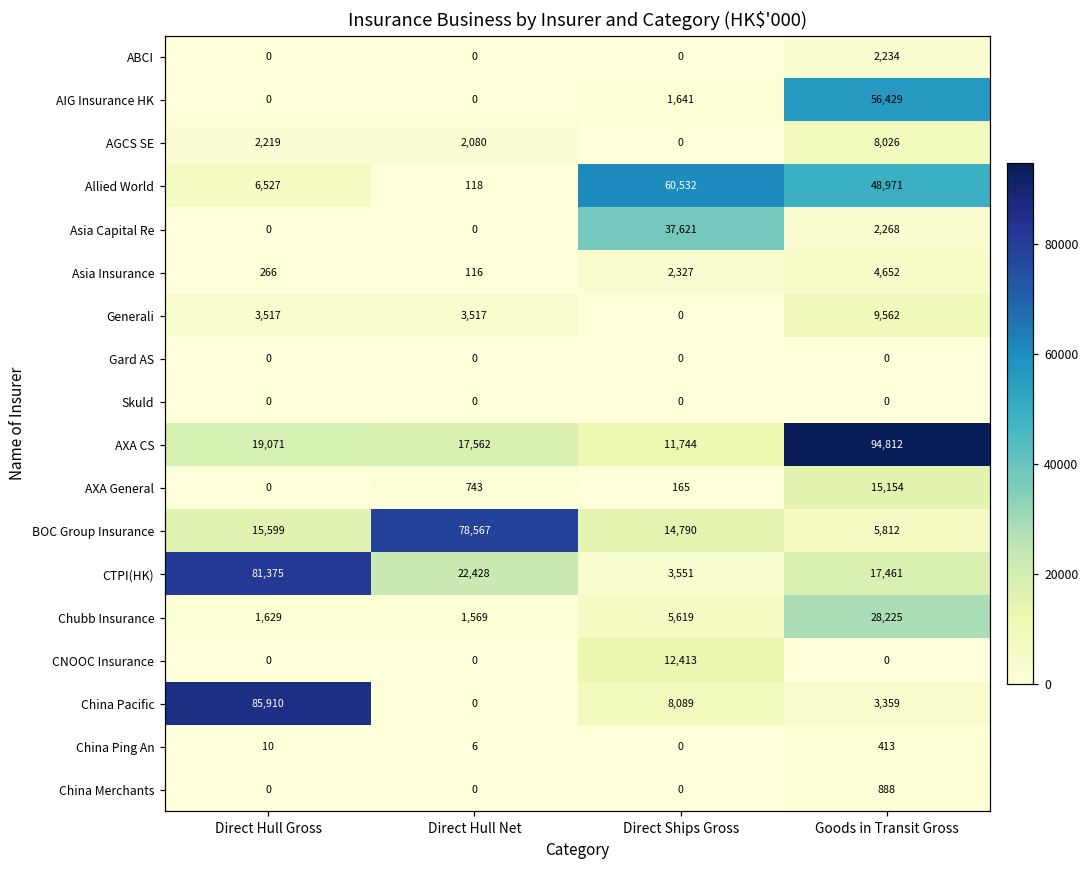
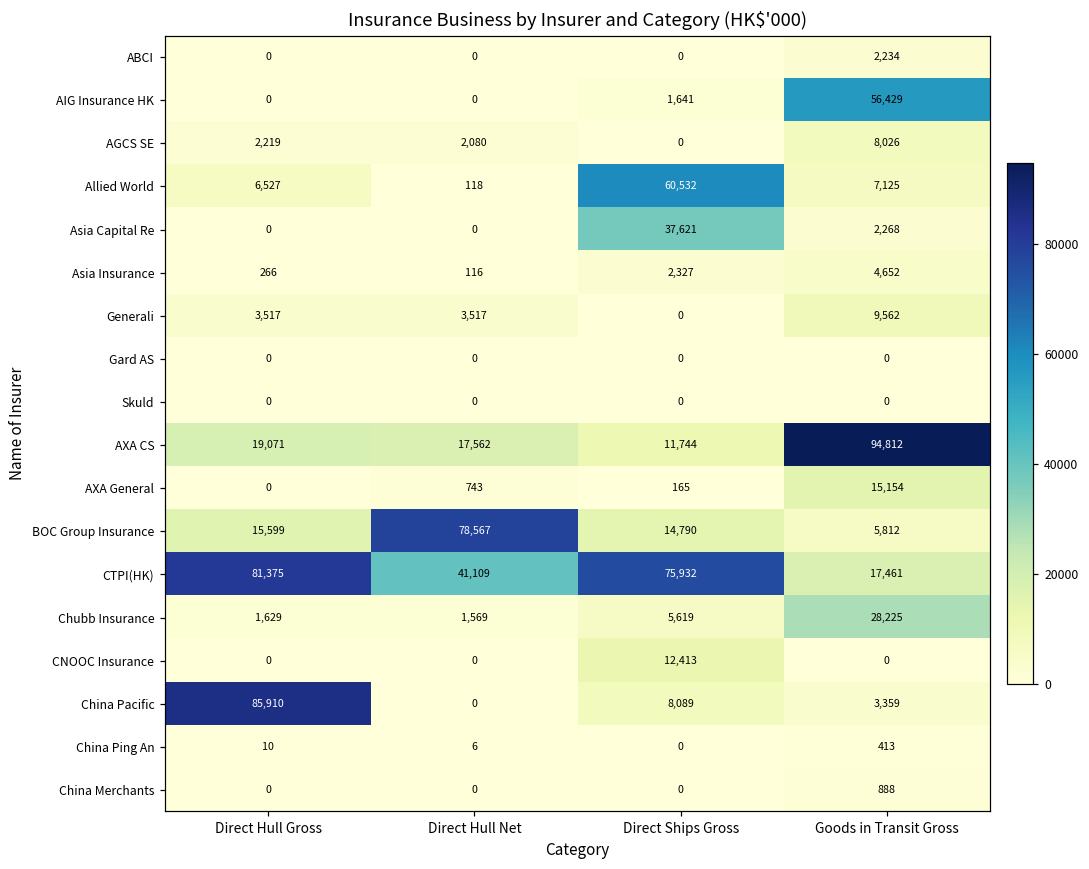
Allied World, Goods in Transit Gross: 48,971 -> 7,125
CTPI(HK), Direct Hull Net: 22,428 -> 41,109
CTPI(HK), Direct Ships Gross: 3,551 -> 75,932
